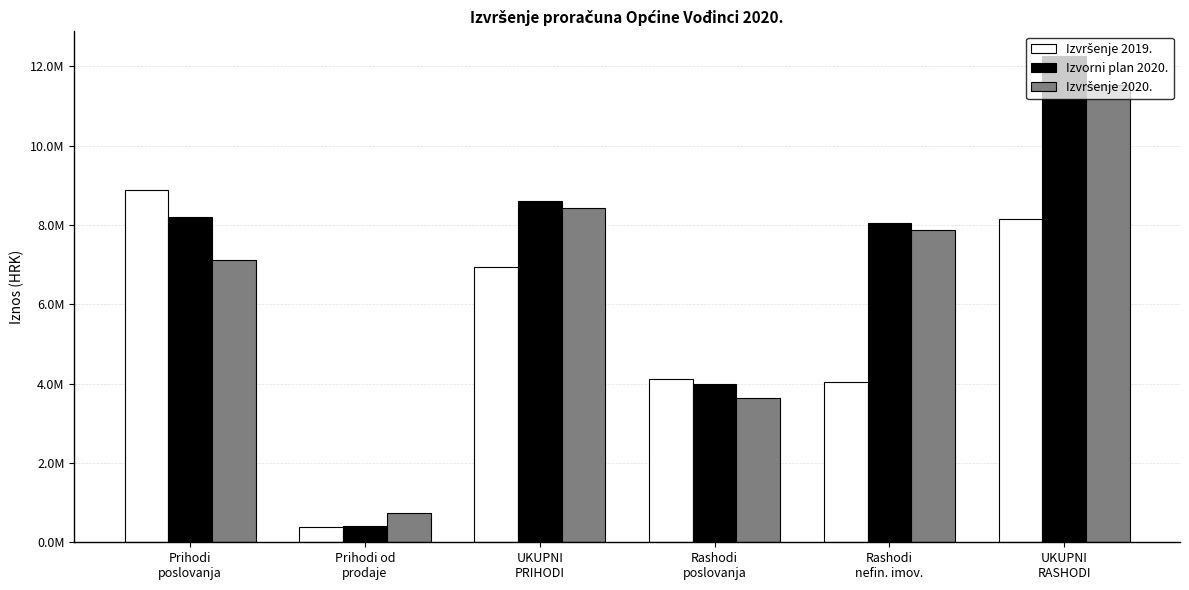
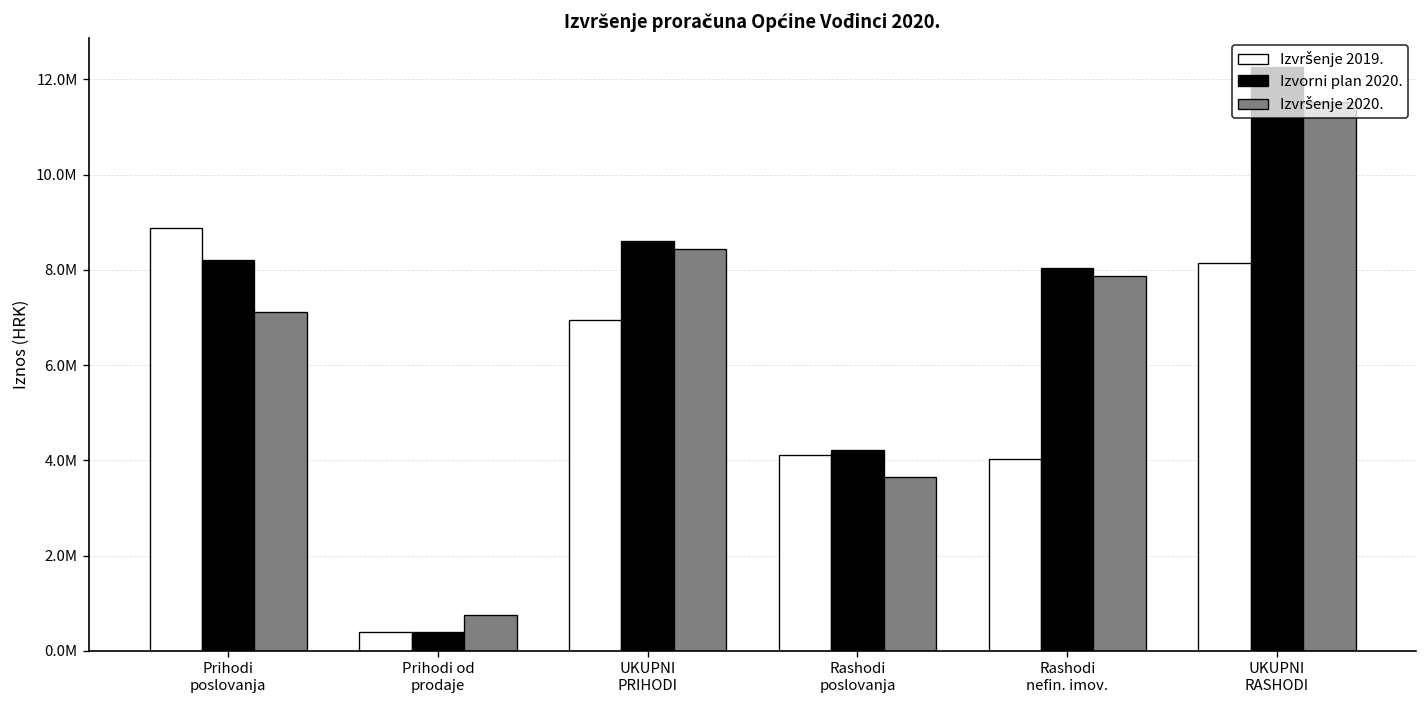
Izvorni plan 2020., Rashodi poslovanja: 4000000 -> 4200000
